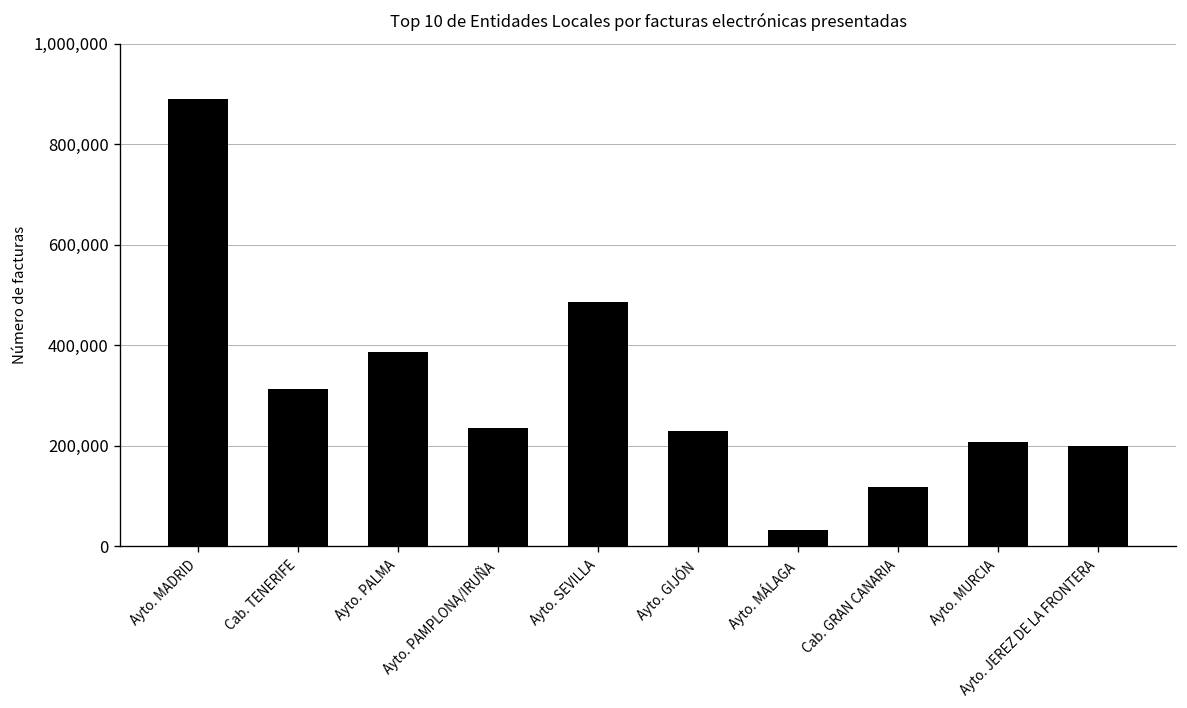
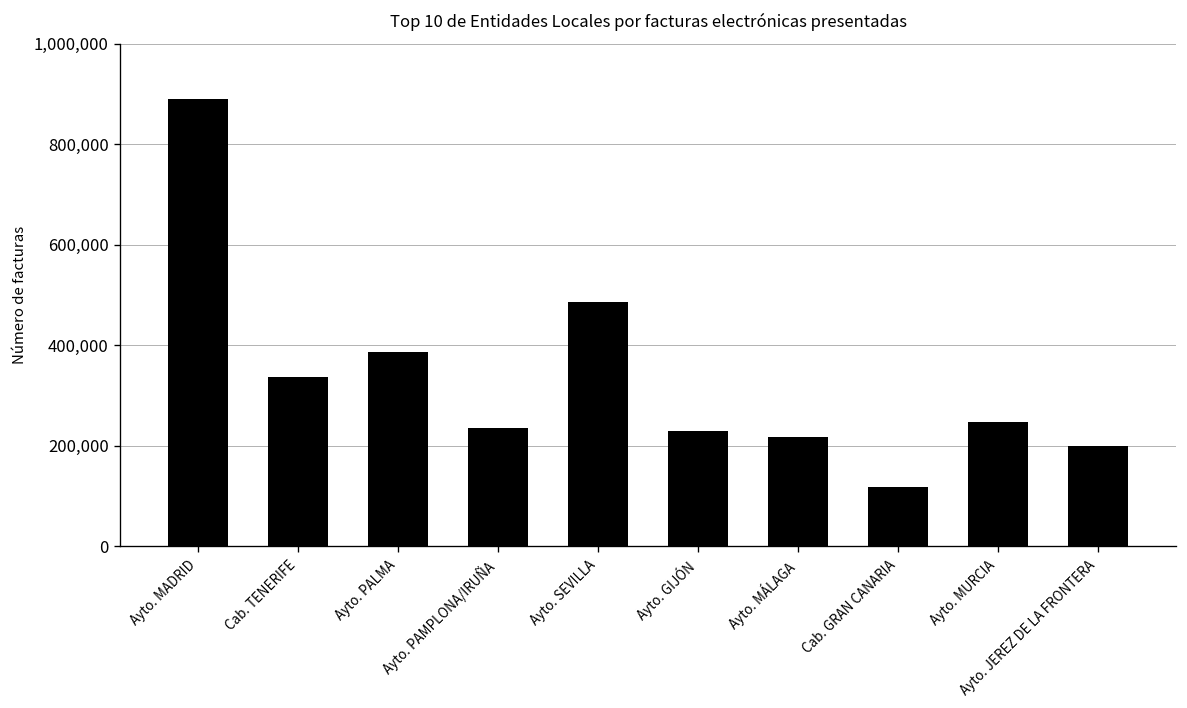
Cab. TENERIFE: 310,000 -> 340,000
Ayto. MÁLAGA: 30,000 -> 220,000
Ayto. MURCIA: 210,000 -> 250,000
